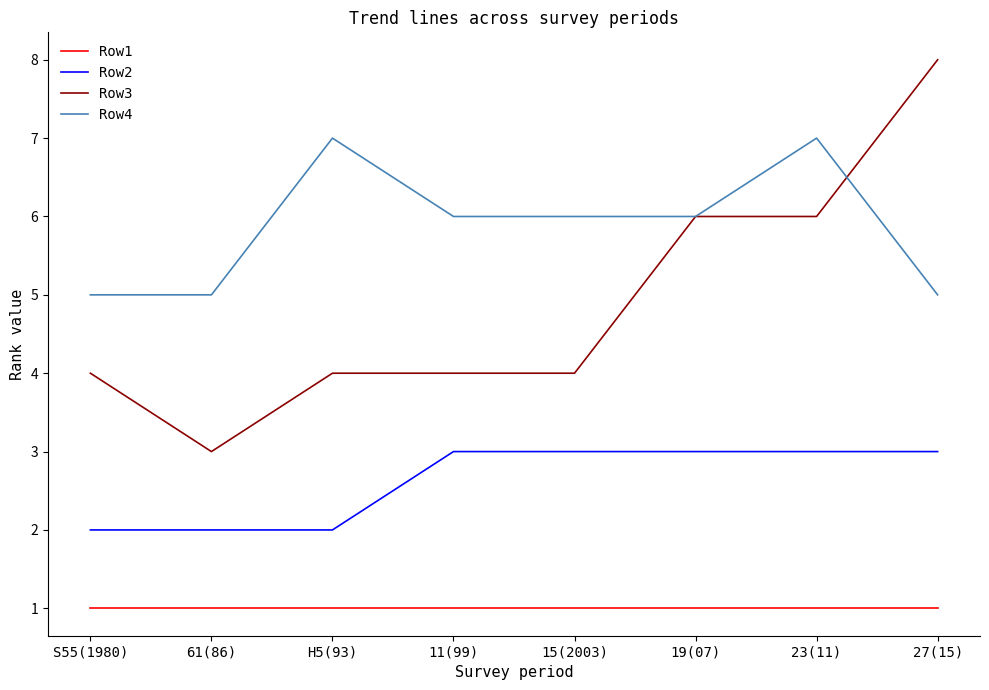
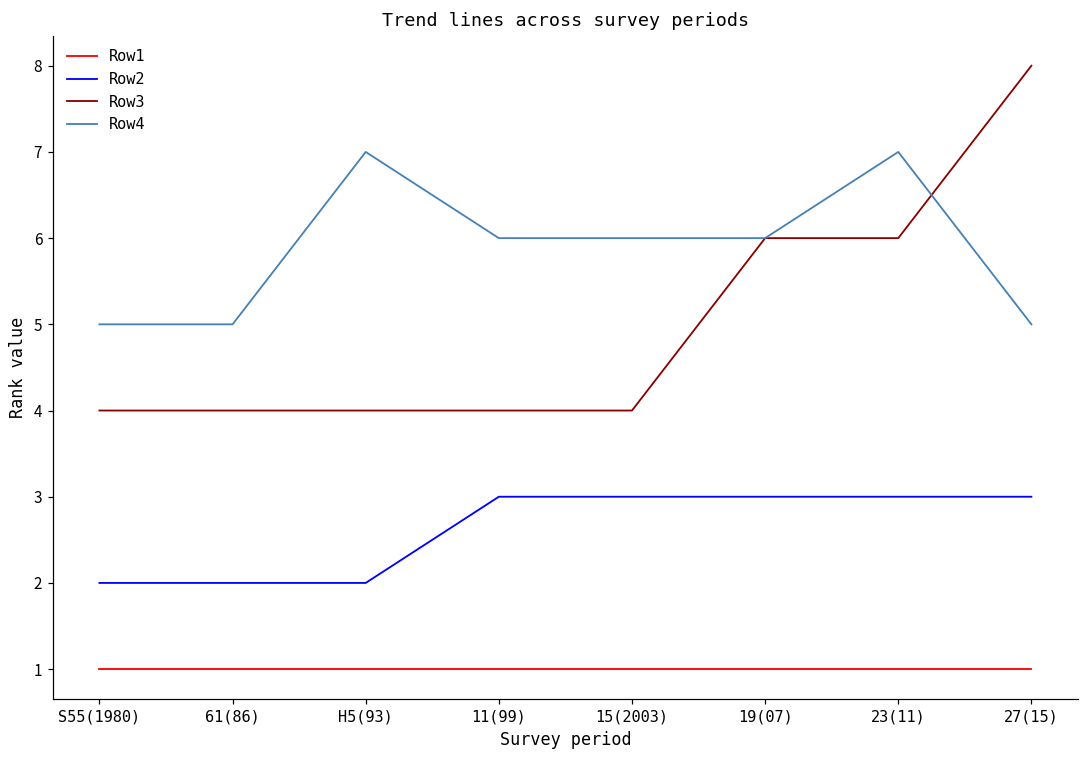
Row3, 61(86): 3 -> 4
